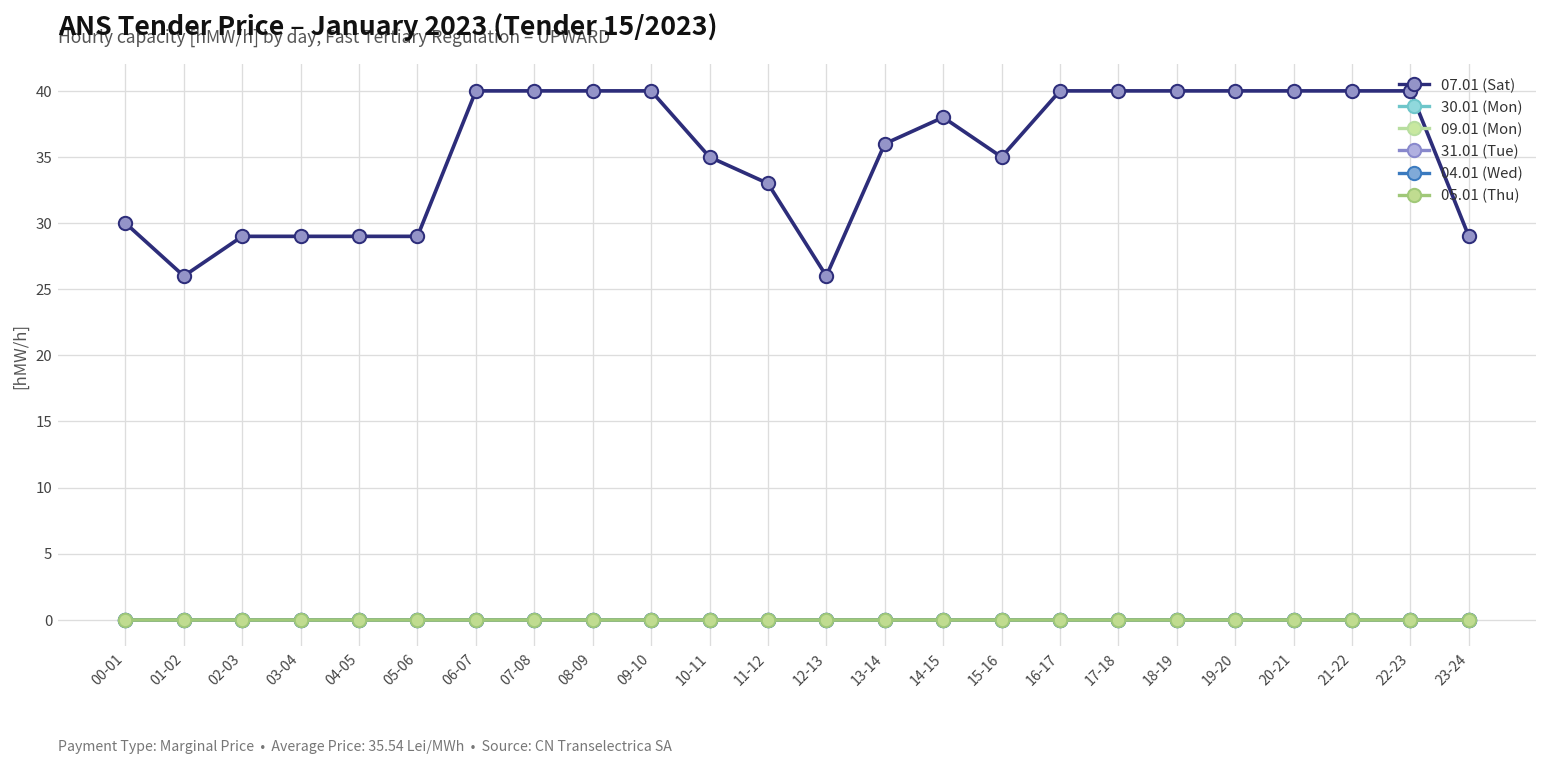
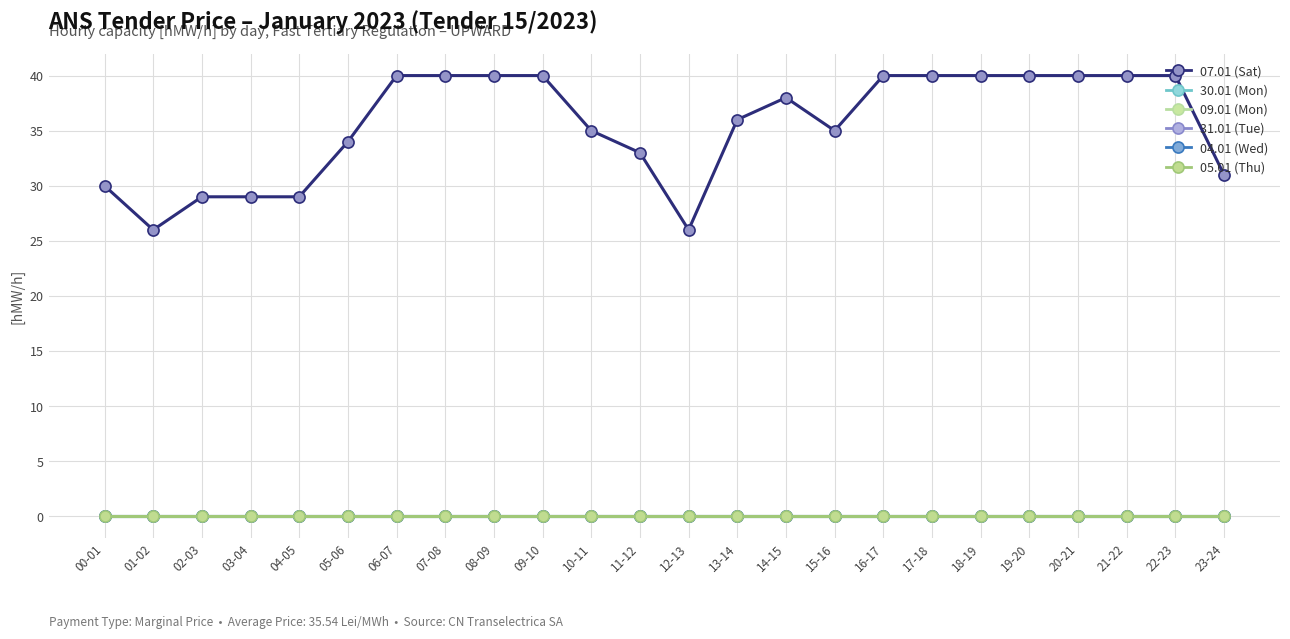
07.01 (Sat), 05-06: 29 -> 34
07.01 (Sat), 23-24: 29 -> 31
